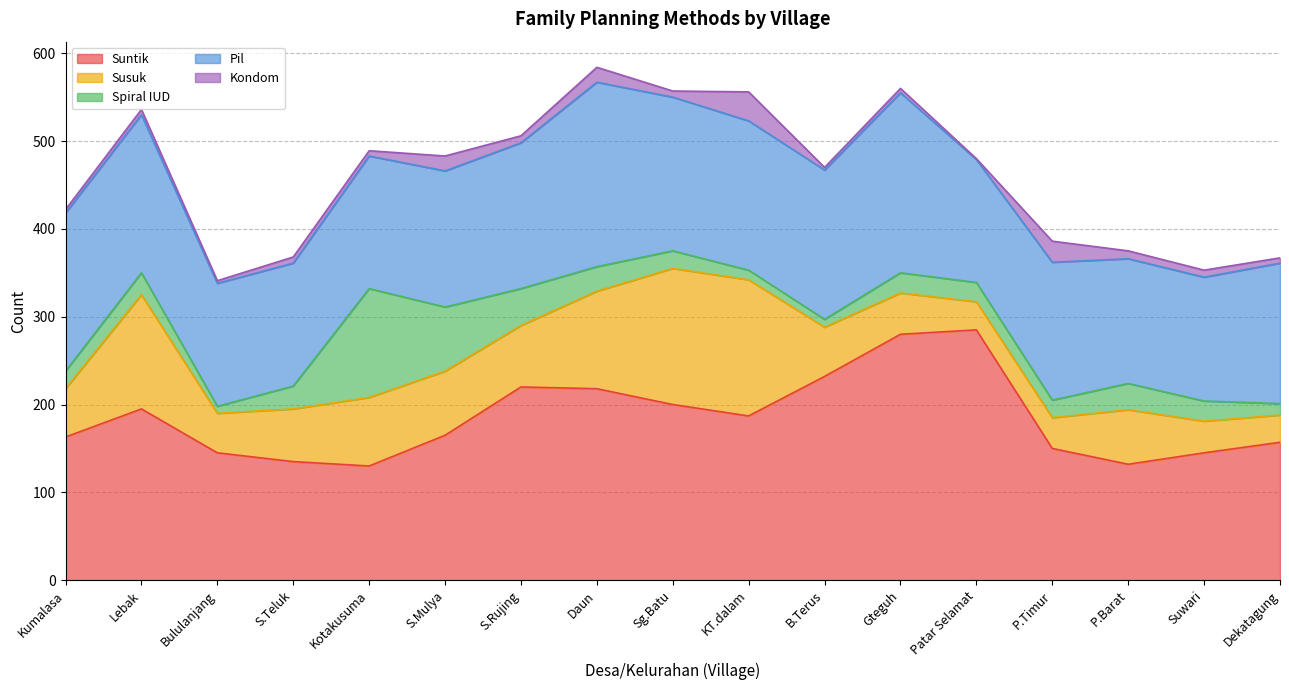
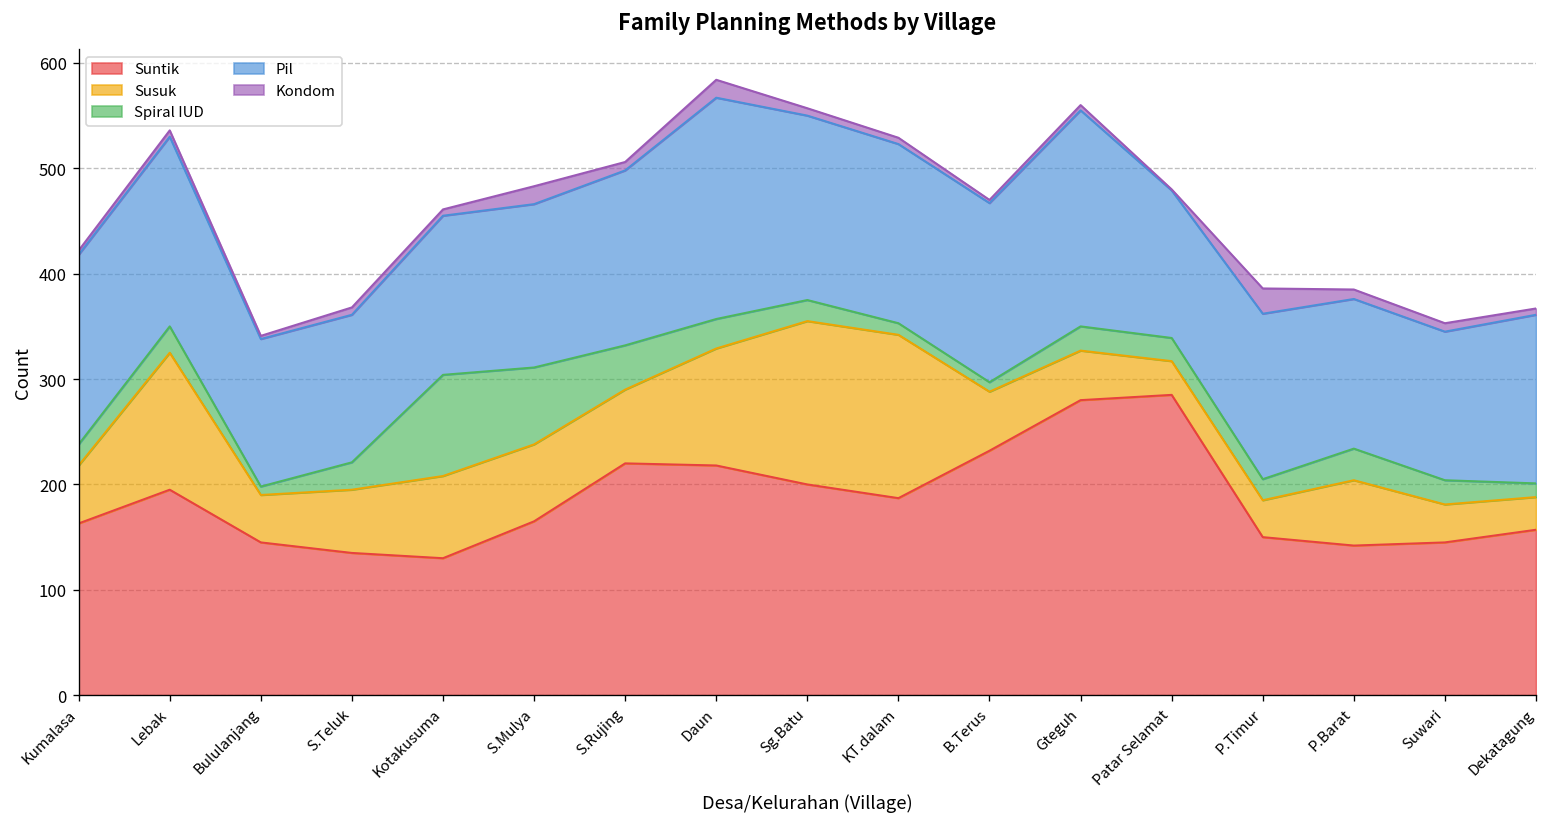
Spiral IUD, Kotakusuma: 120 -> 100
Kondom, KT.dalam: 30 -> 10
Suntik, P.Barat: 130 -> 140
